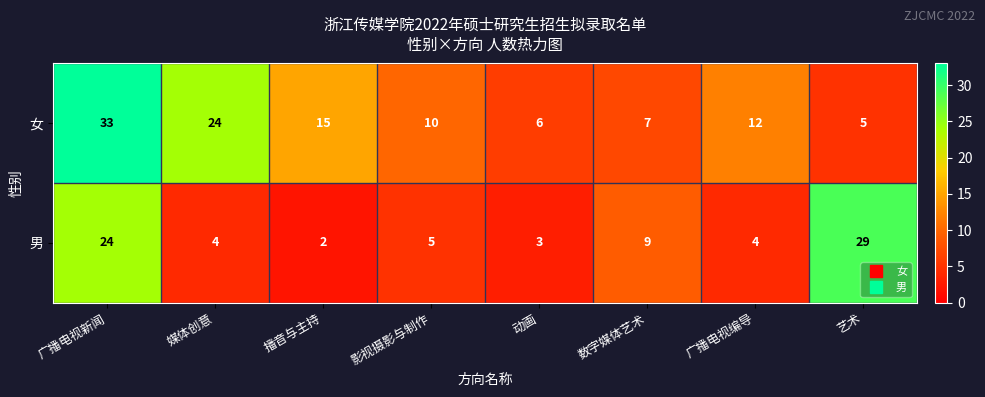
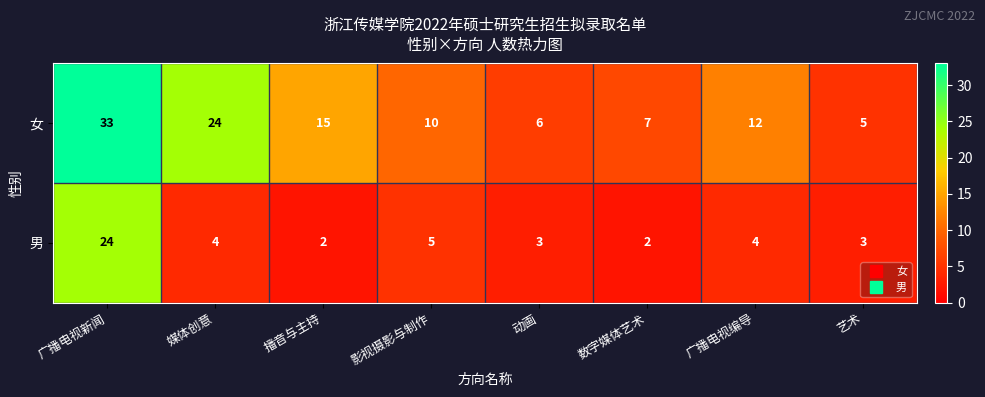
男, 数字媒体艺术: 9 -> 2
男, 艺术: 29 -> 3
